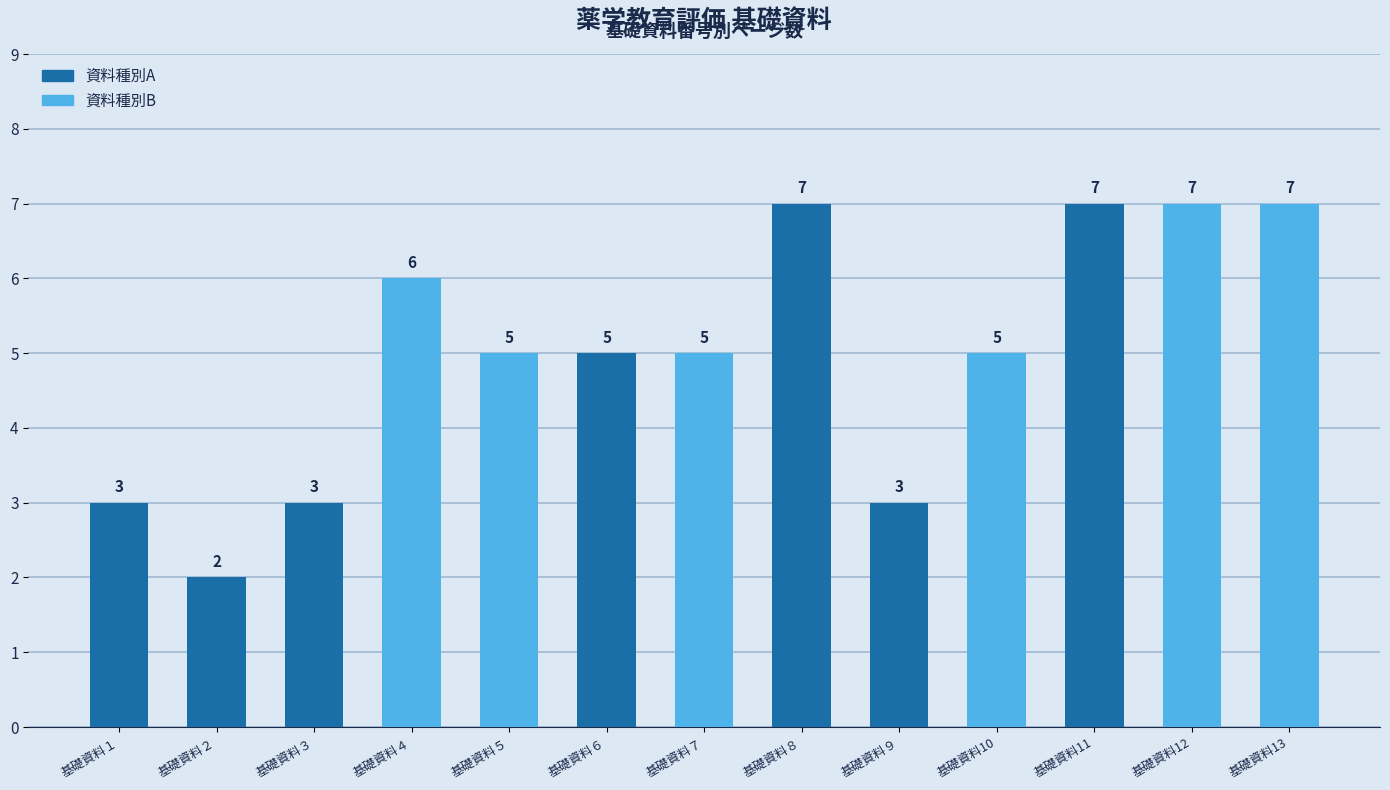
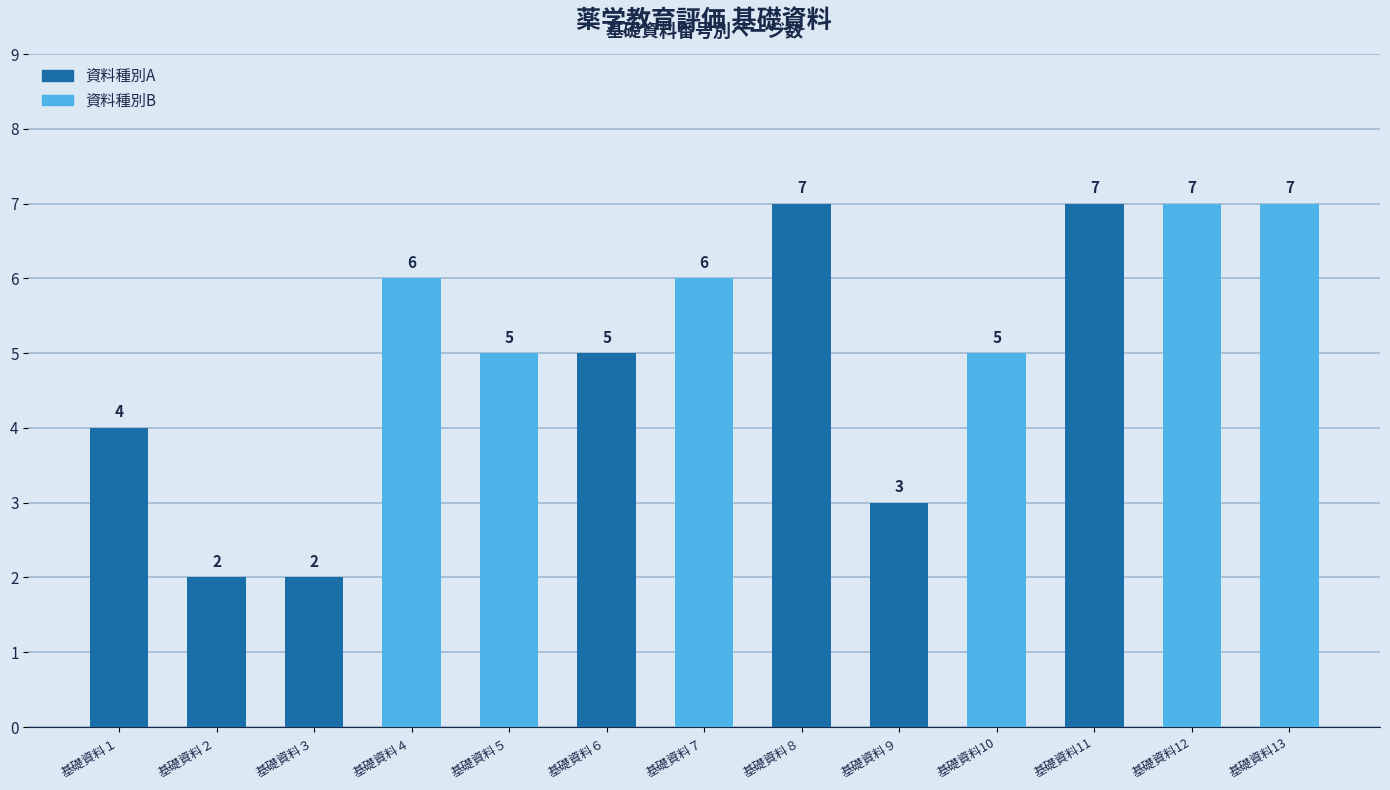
基礎資料１: 3 -> 4
基礎資料３: 3 -> 2
基礎資料７: 5 -> 6
